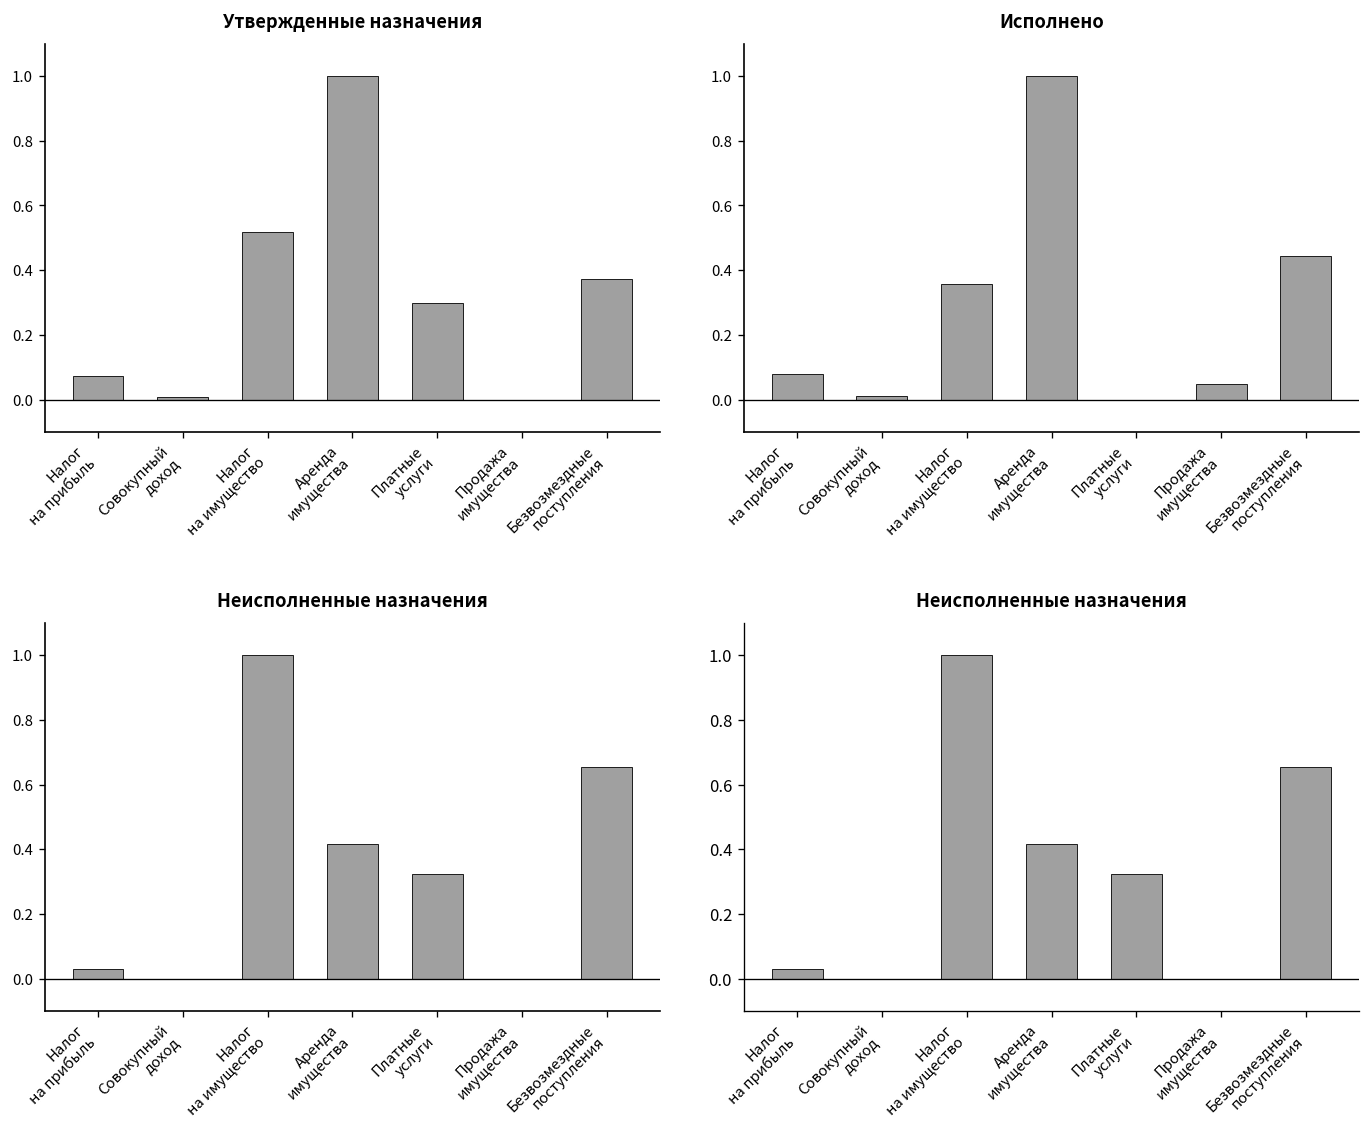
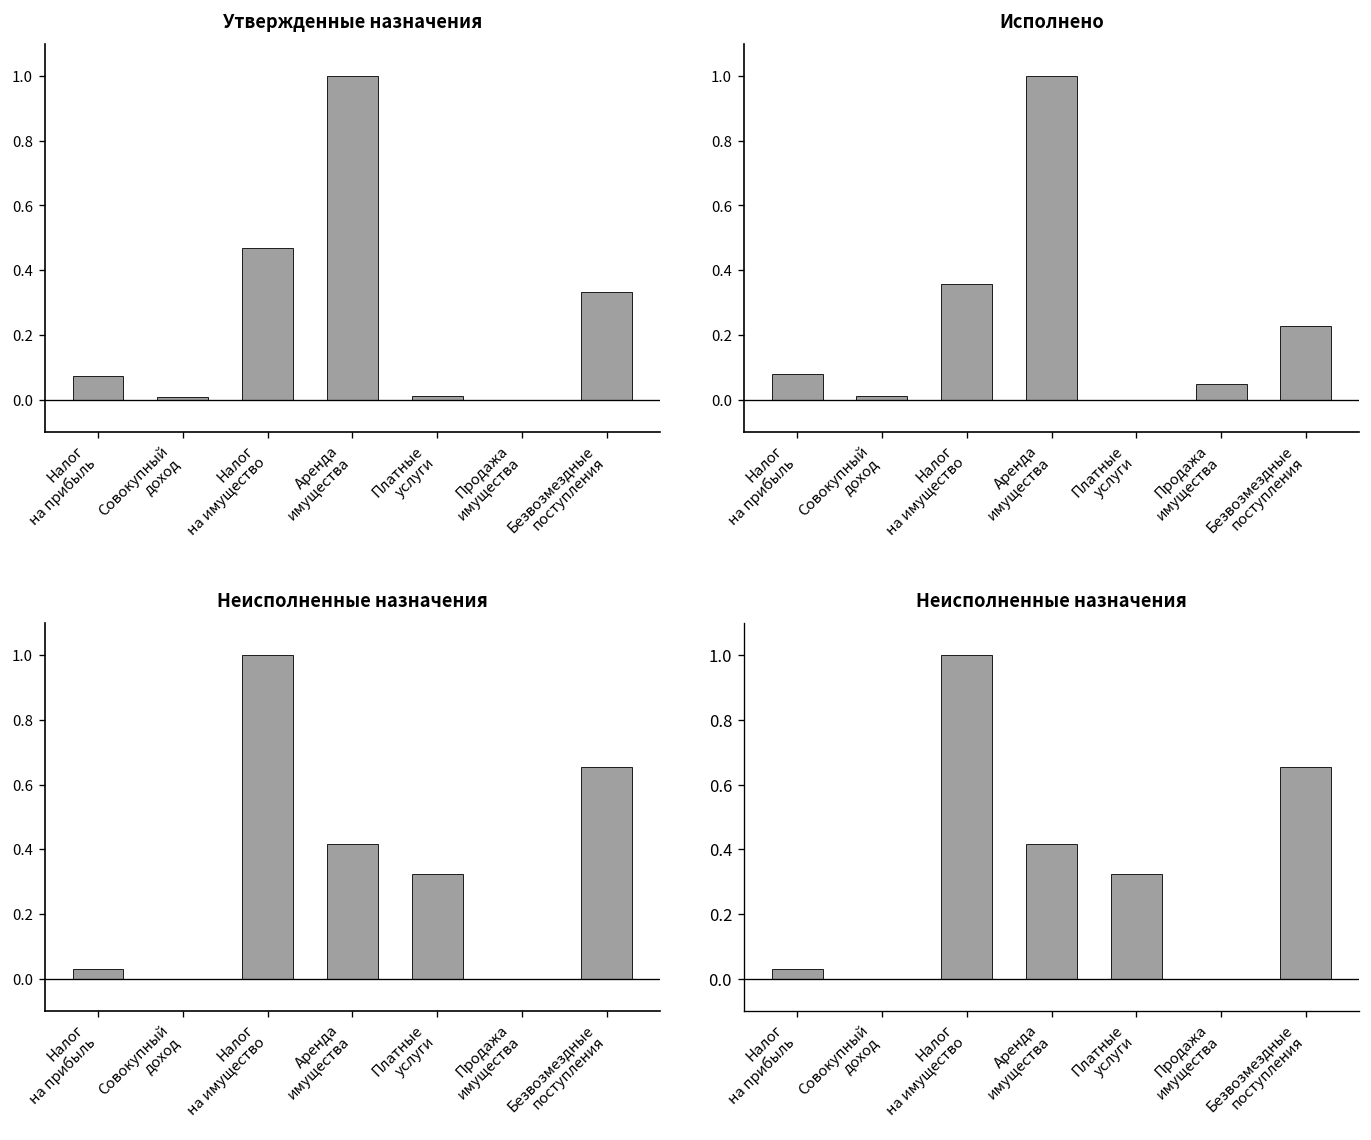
Утвержденные назначения, Налог на имущество: 0.52 -> 0.47
Утвержденные назначения, Платные услуги: 0.30 -> 0.01
Утвержденные назначения, Безвозмездные поступления: 0.37 -> 0.33
Исполнено, Безвозмездные поступления: 0.44 -> 0.23
